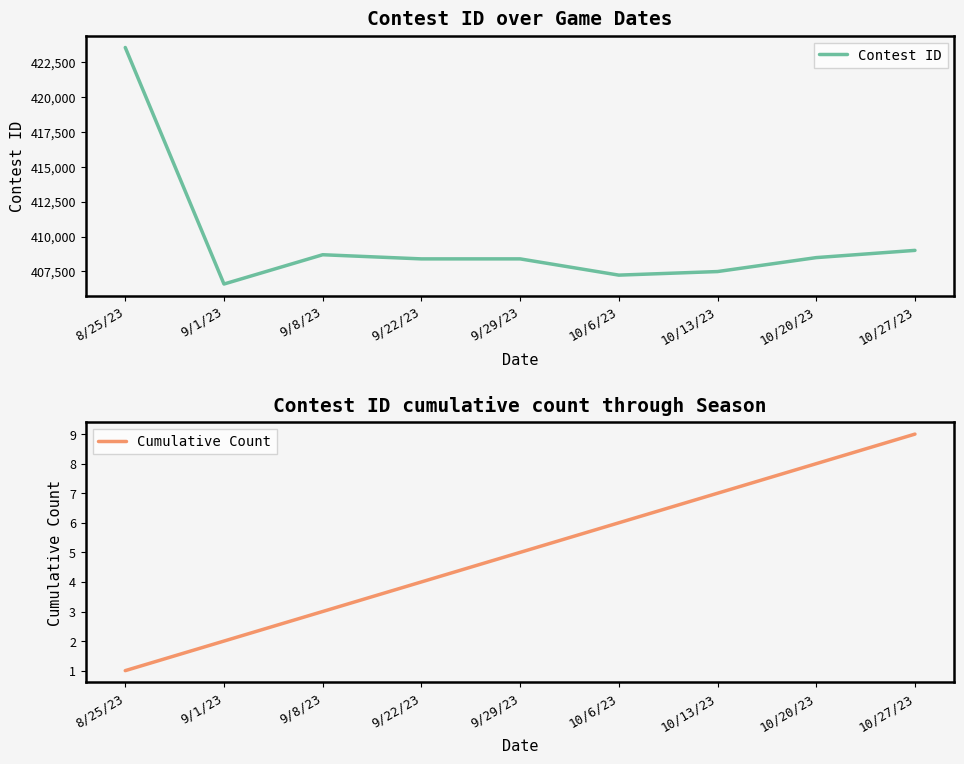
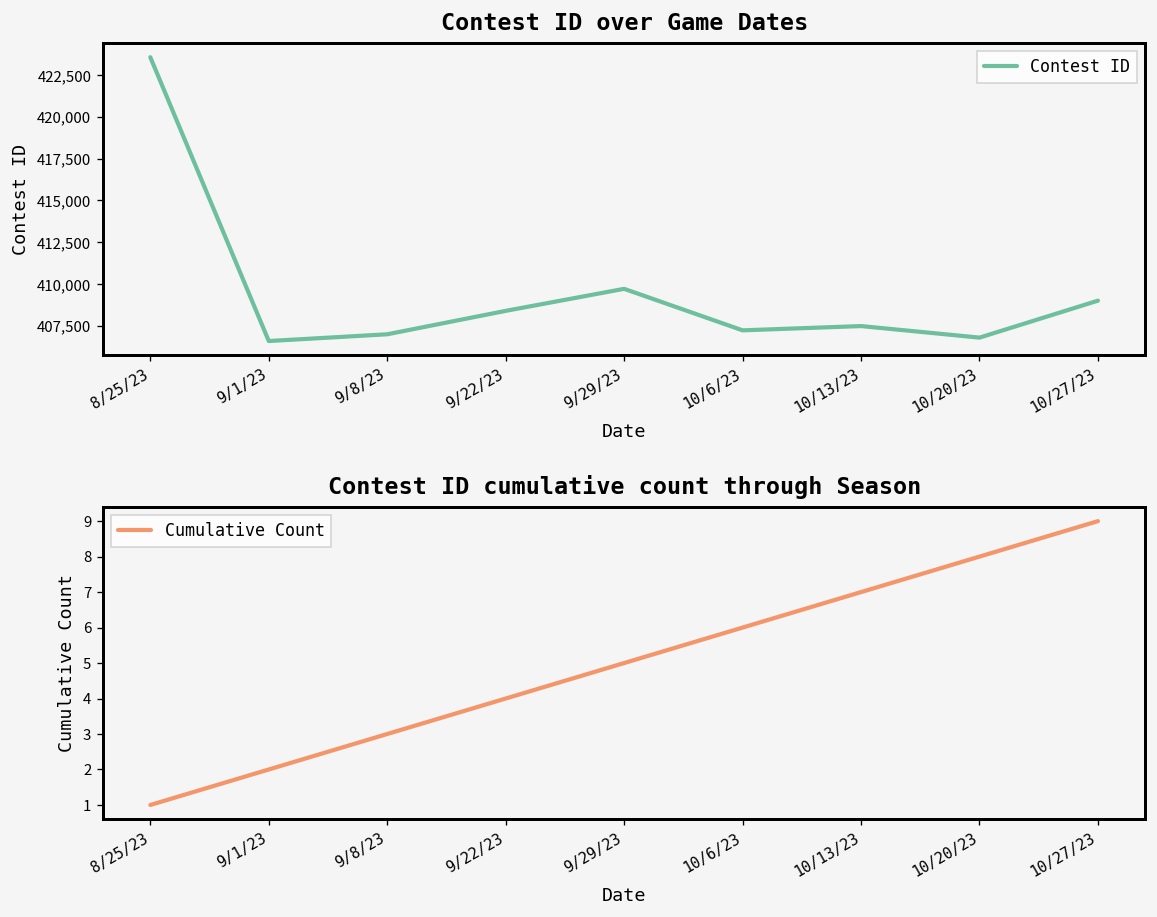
Contest ID over Game Dates, 9/8/23: 408,700 -> 407,000
Contest ID over Game Dates, 9/29/23: 408,400 -> 409,700
Contest ID over Game Dates, 10/20/23: 408,500 -> 406,800
